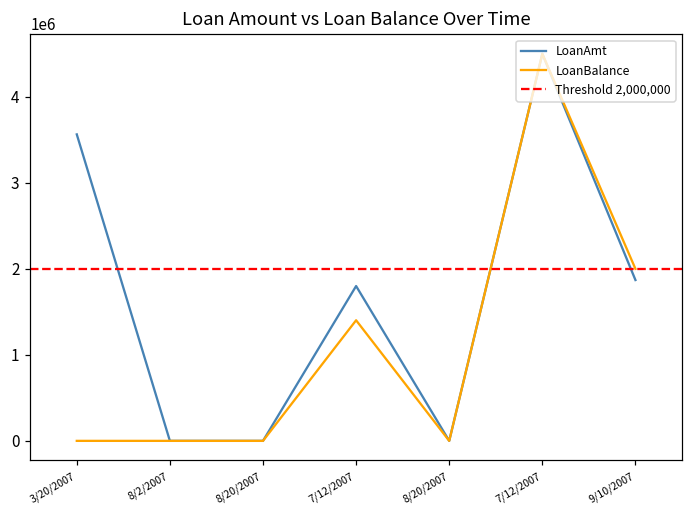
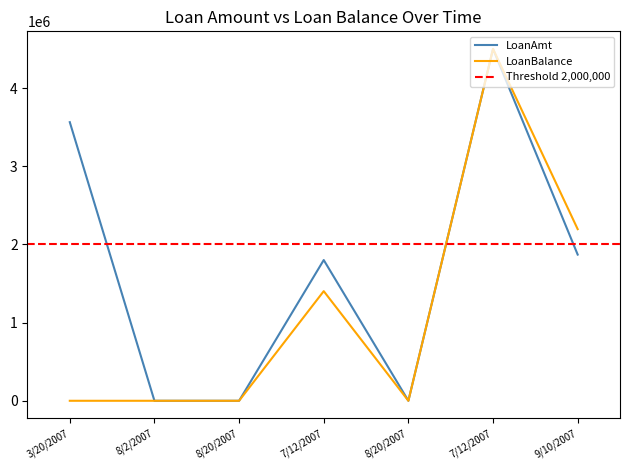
LoanBalance, 9/10/2007: 2000000 -> 2200000
